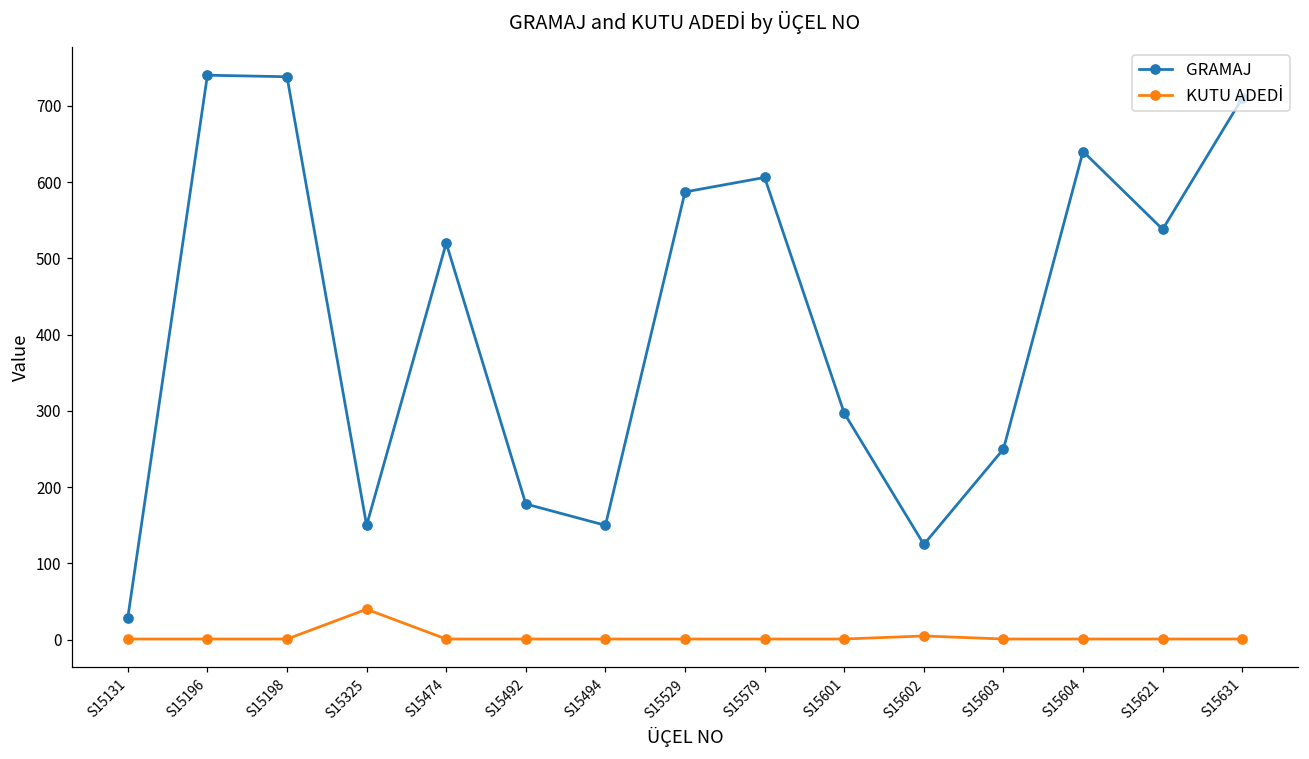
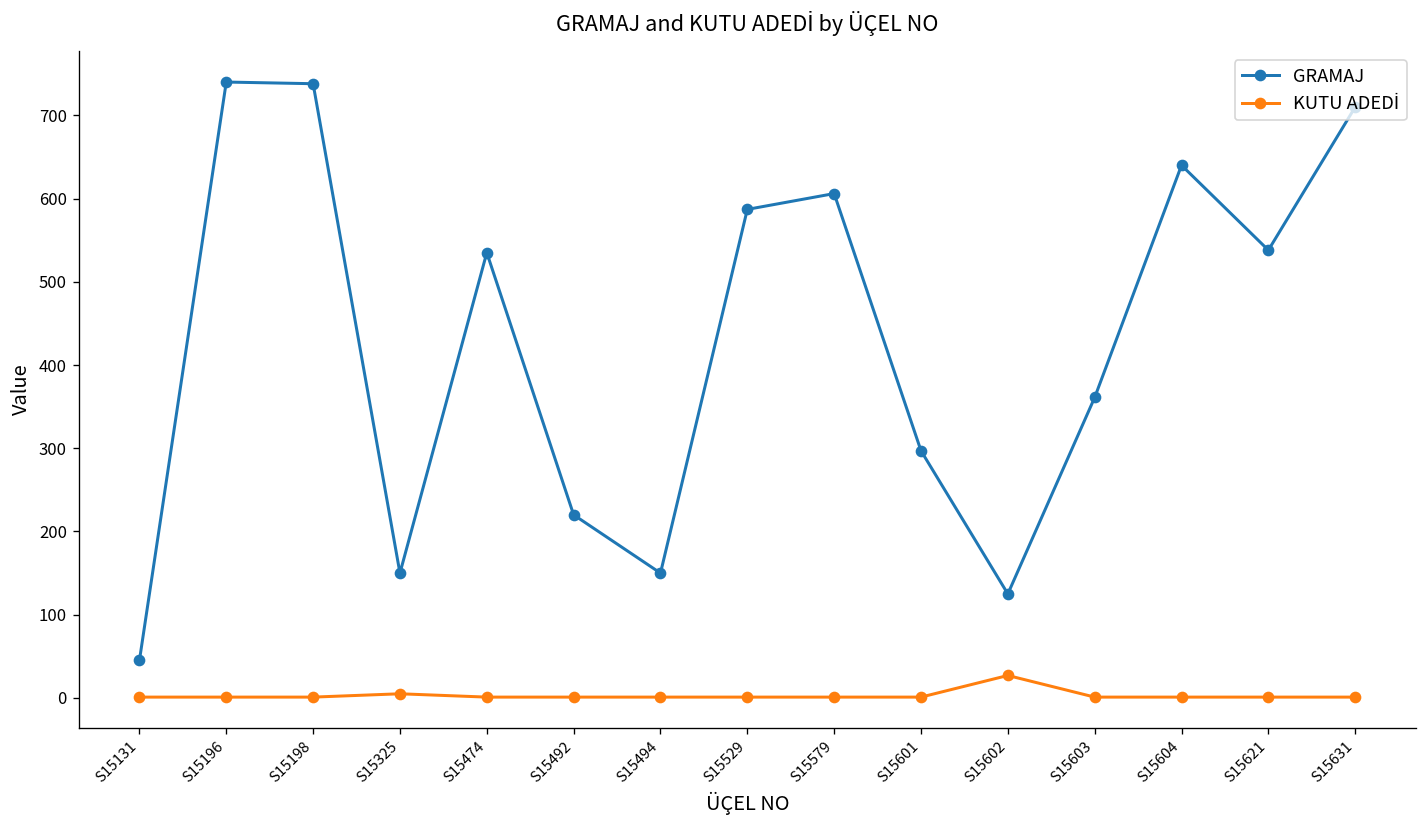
GRAMAJ, S15131: 30 -> 50
KUTU ADEDİ, S15325: 40 -> 10
GRAMAJ, S15474: 520 -> 540
GRAMAJ, S15492: 180 -> 220
KUTU ADEDİ, S15602: 10 -> 30
GRAMAJ, S15603: 250 -> 360
